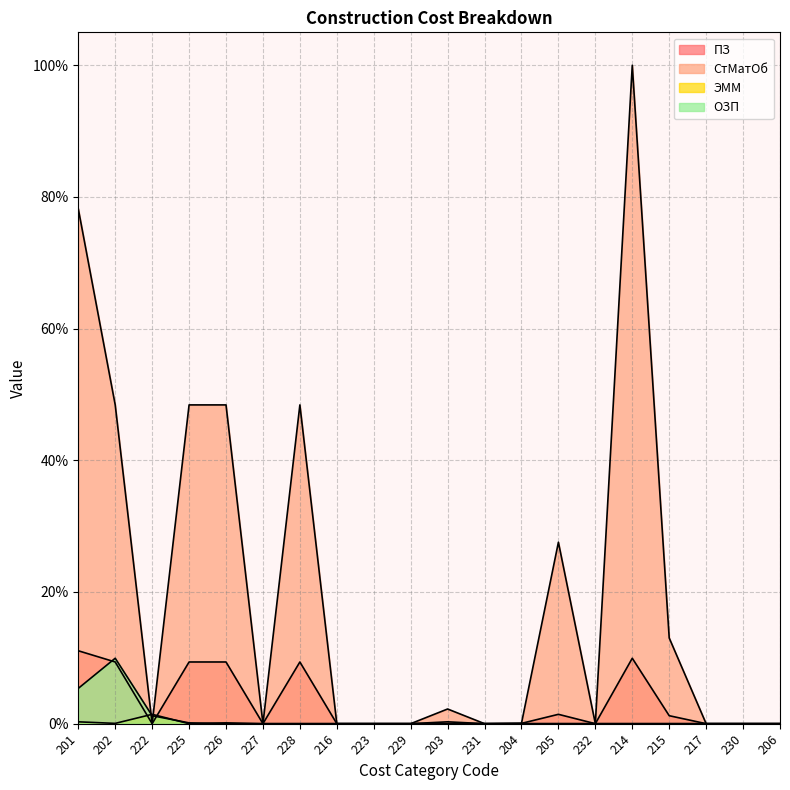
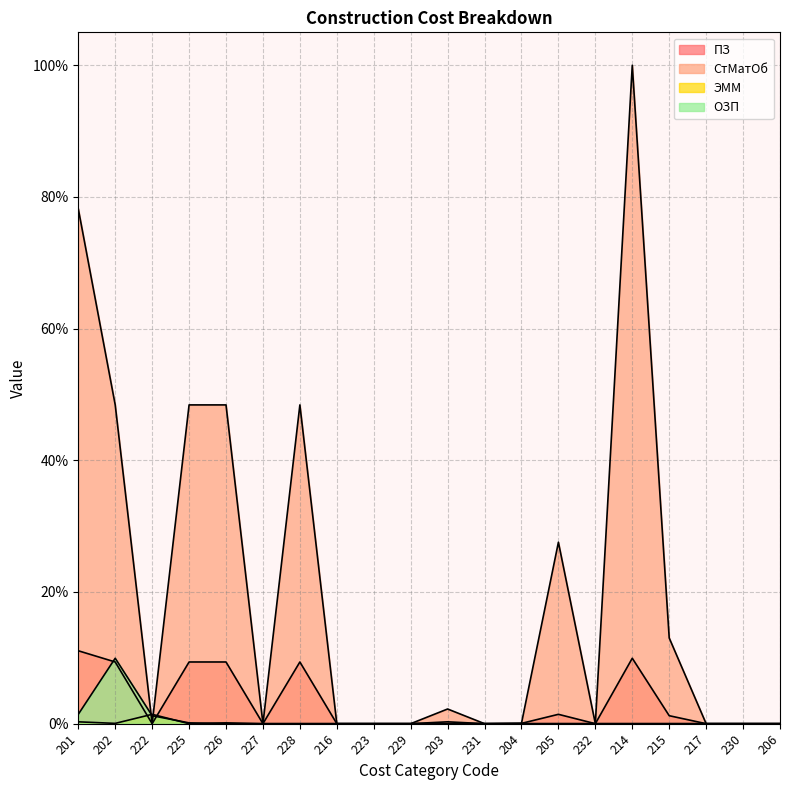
ОЗП, 201: 5% -> 1%
